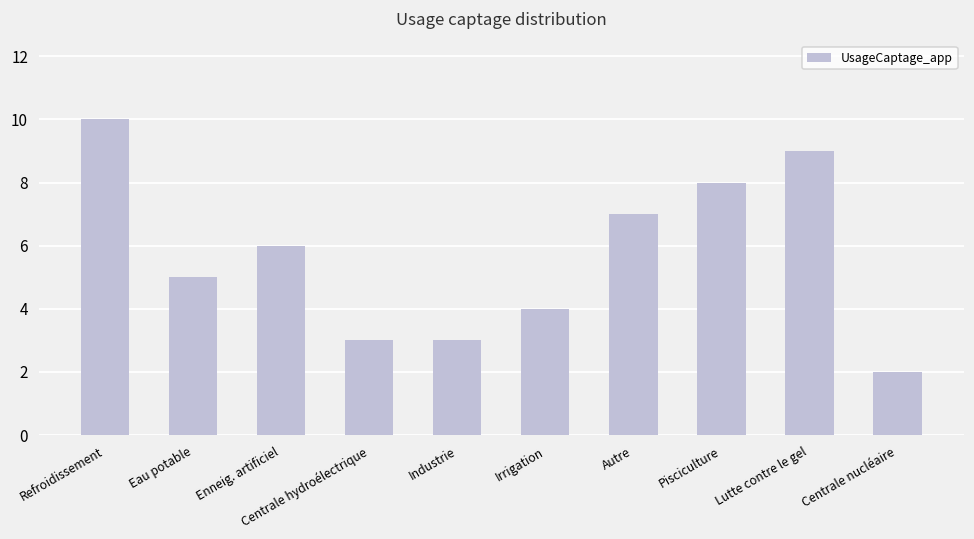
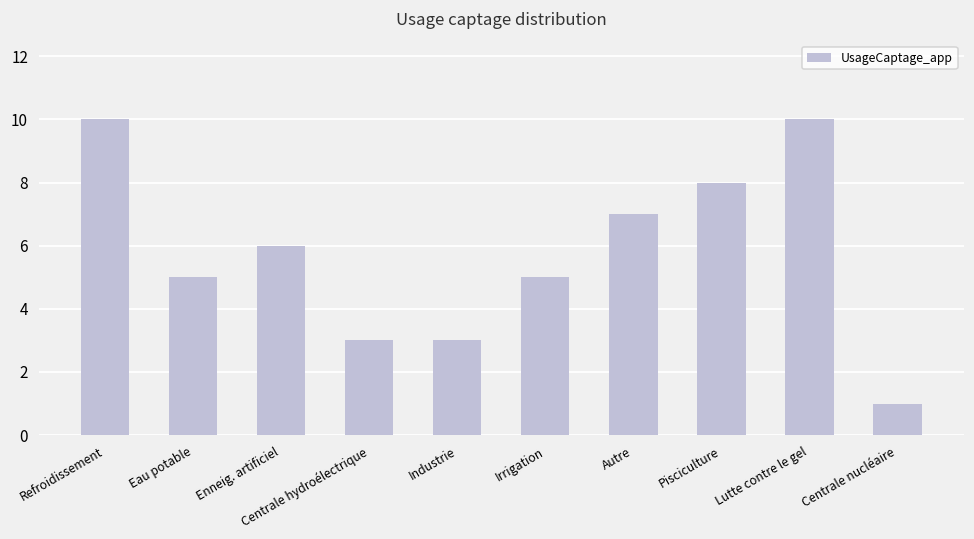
Irrigation: 4 -> 5
Lutte contre le gel: 9 -> 10
Centrale nucléaire: 2 -> 1
